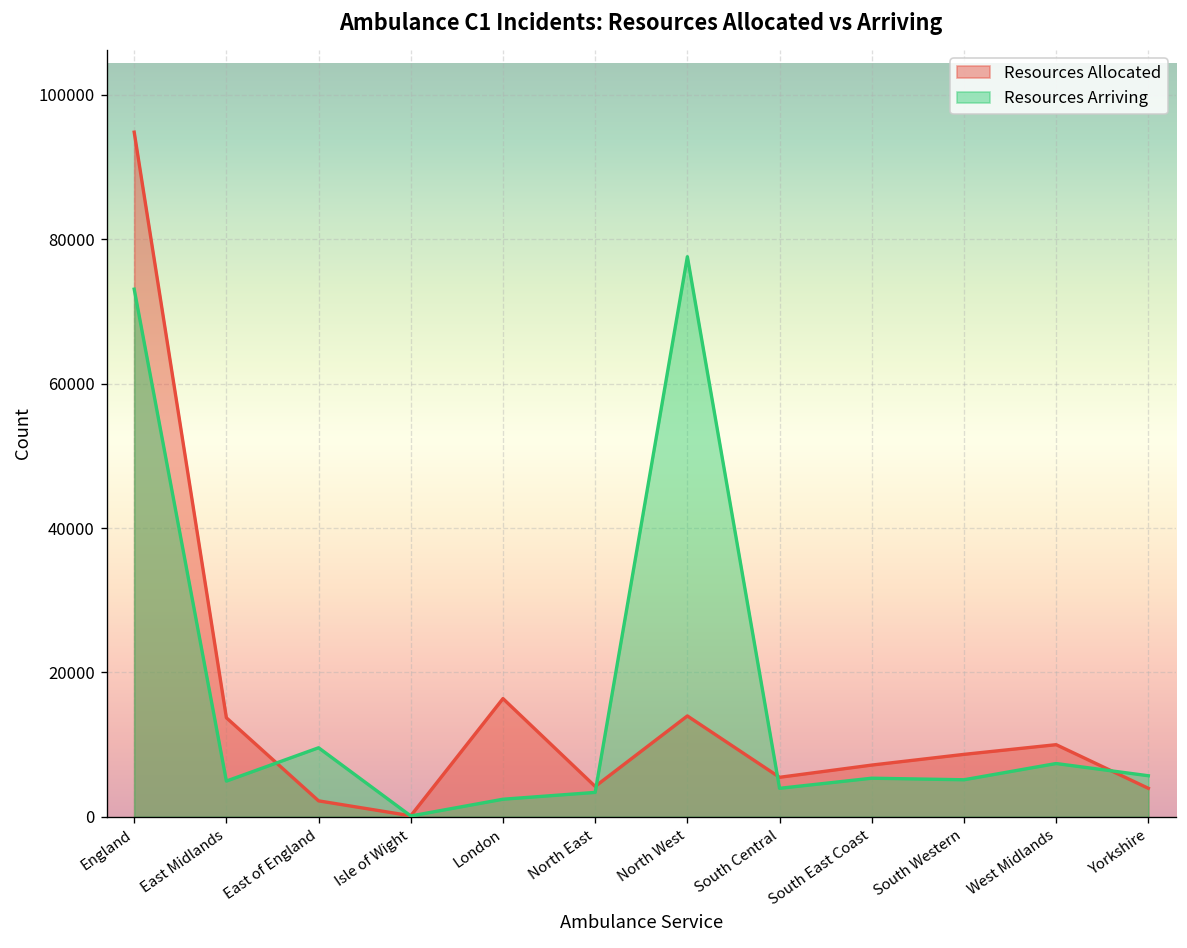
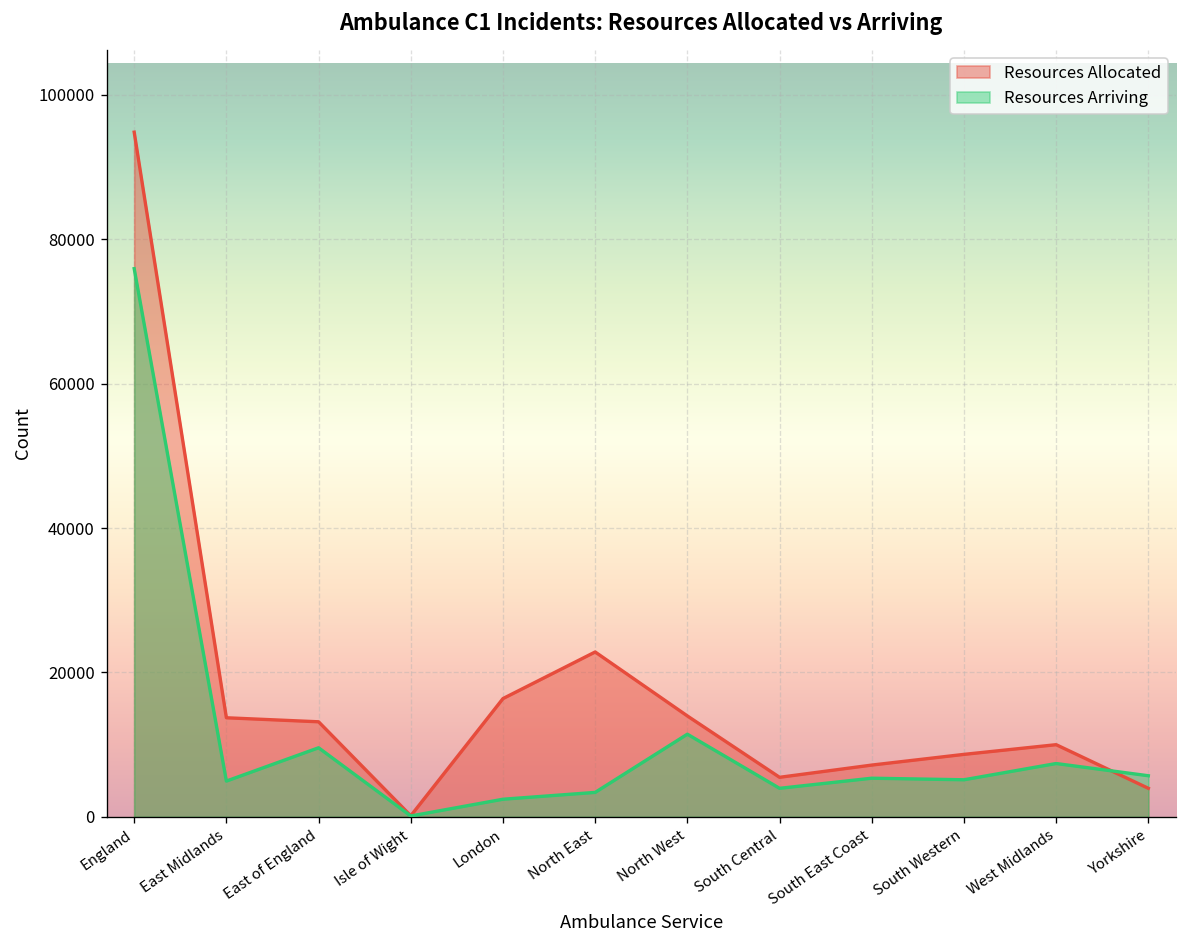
Resources Arriving, England: 73000 -> 76000
Resources Allocated, East of England: 2000 -> 13000
Resources Allocated, North East: 4000 -> 23000
Resources Arriving, North West: 78000 -> 11000
